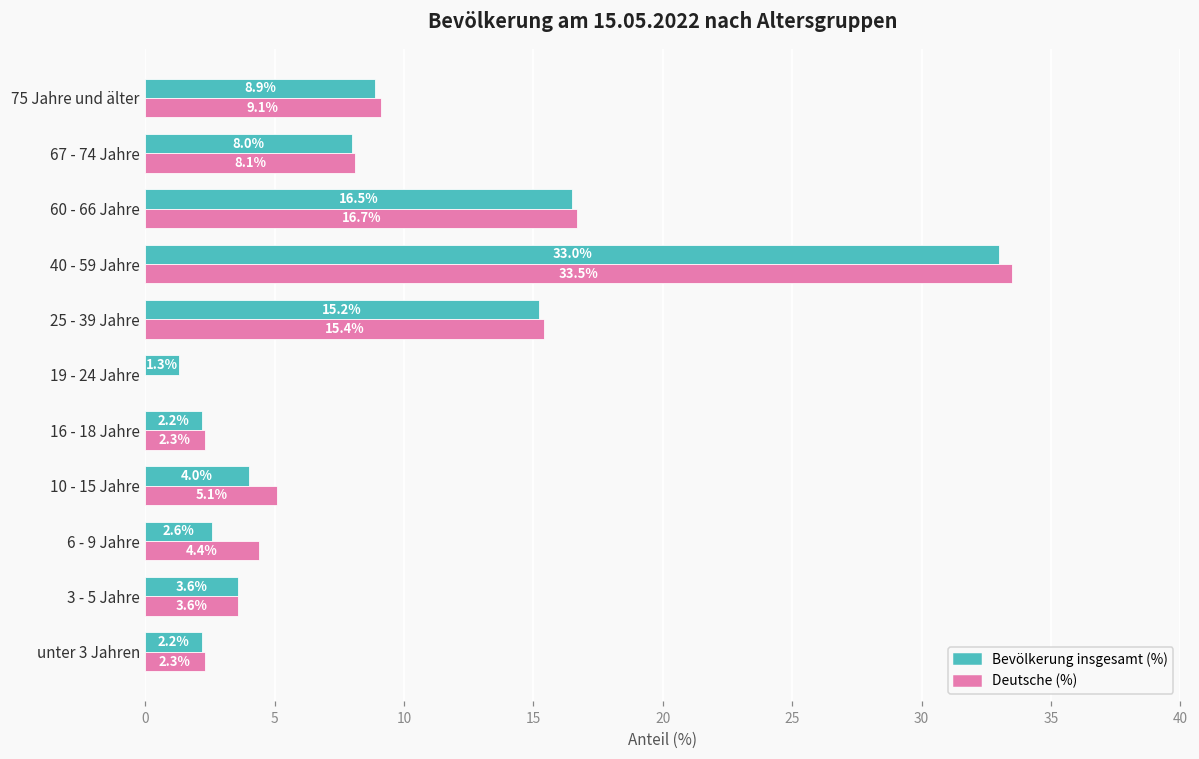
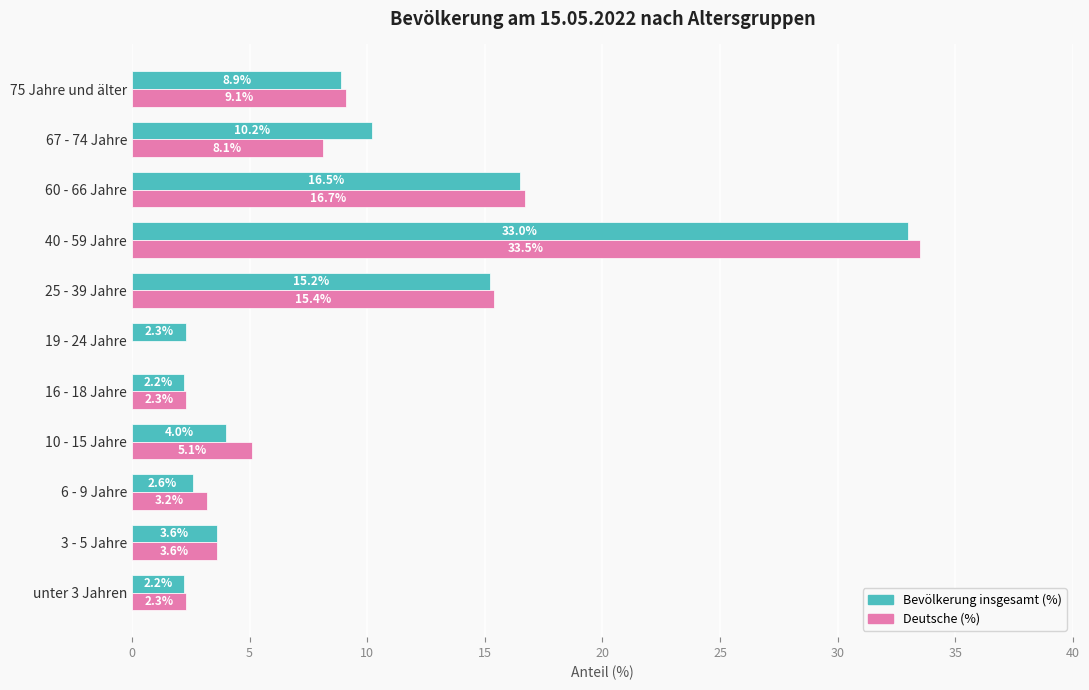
Bevölkerung insgesamt (%), 67 - 74 Jahre: 8.0% -> 10.2%
Bevölkerung insgesamt (%), 19 - 24 Jahre: 1.3% -> 2.3%
Deutsche (%), 6 - 9 Jahre: 4.4% -> 3.2%
